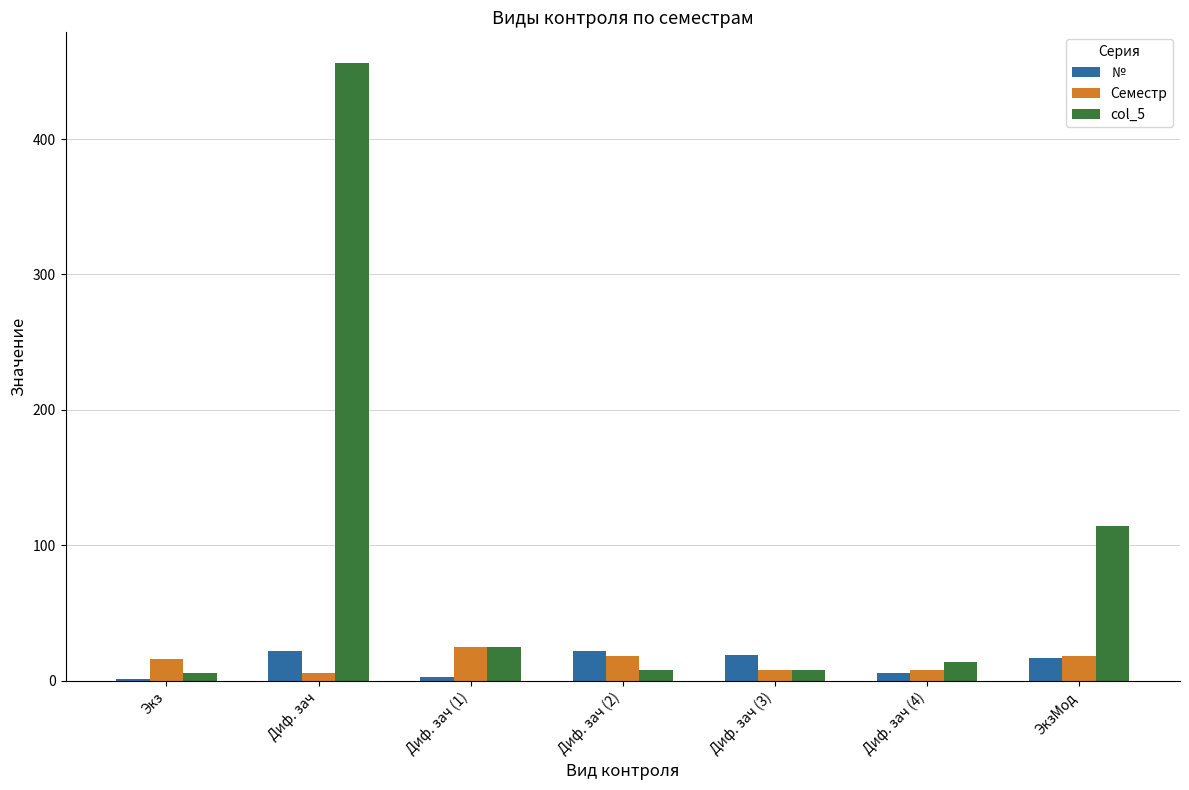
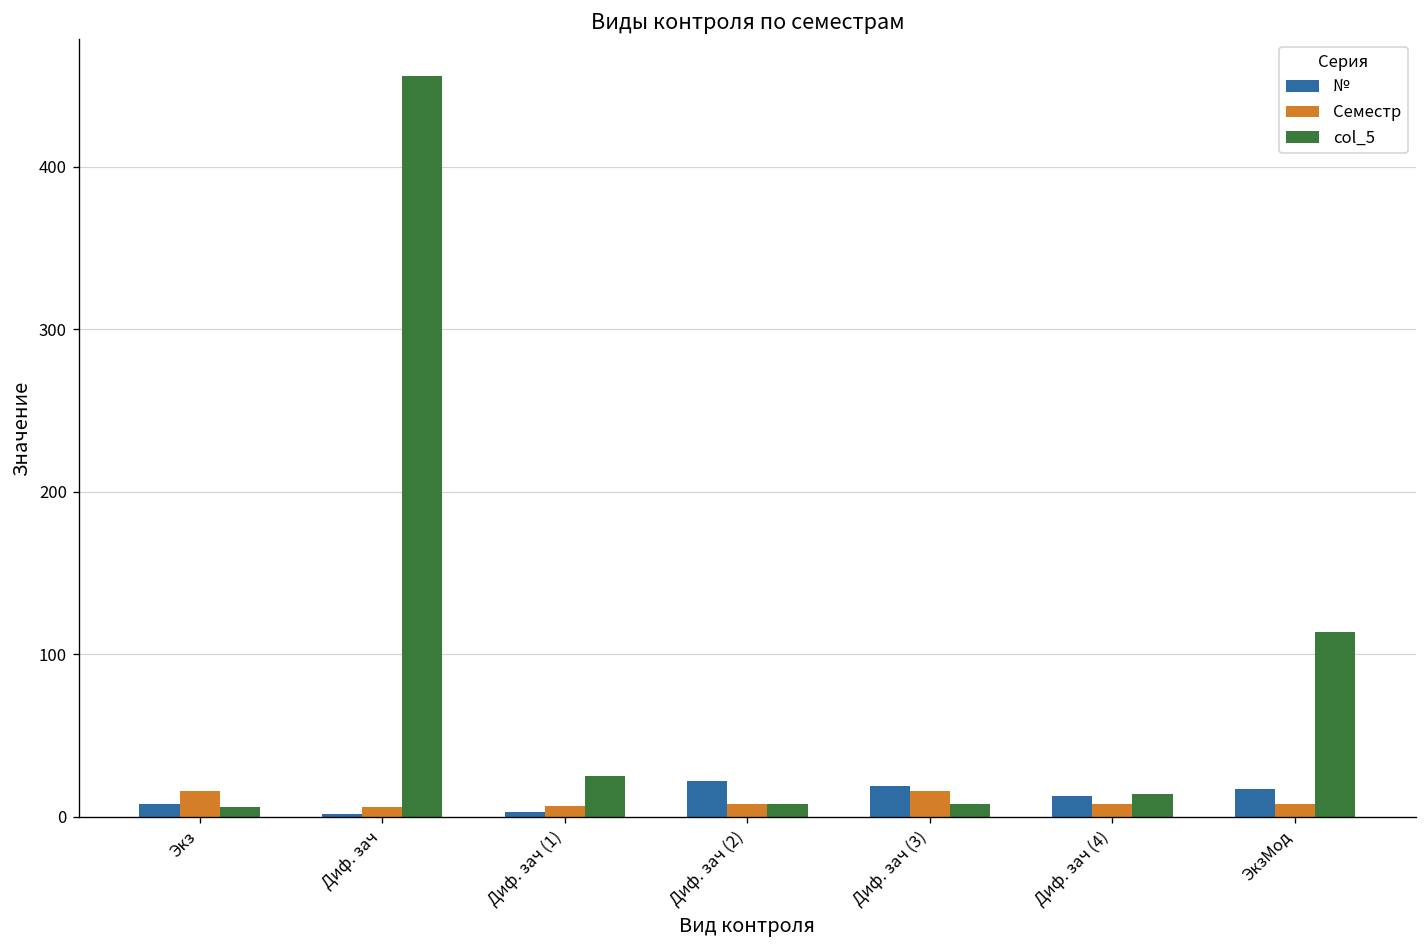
№, Экз: 1 -> 8
№, Диф. зач: 22 -> 2
Семестр, Диф. зач (1): 25 -> 7
Семестр, Диф. зач (2): 18 -> 8
Семестр, Диф. зач (3): 8 -> 16
№, Диф. зач (4): 6 -> 13
Семестр, ЭкзМод: 18 -> 8
